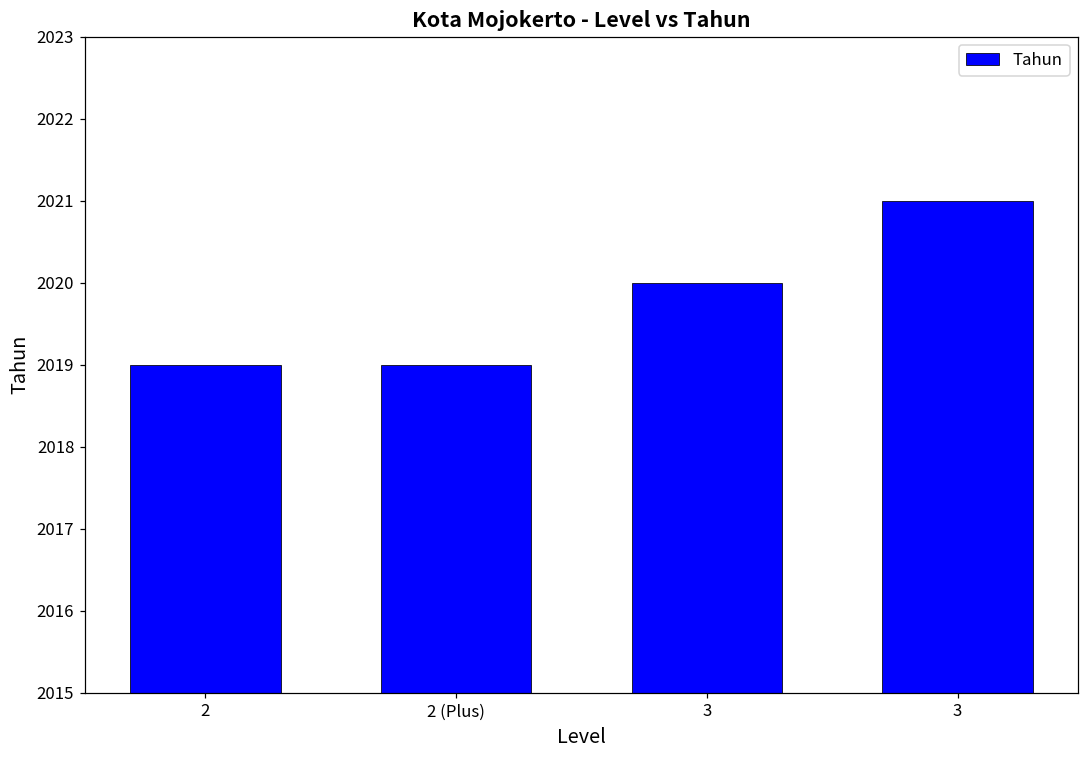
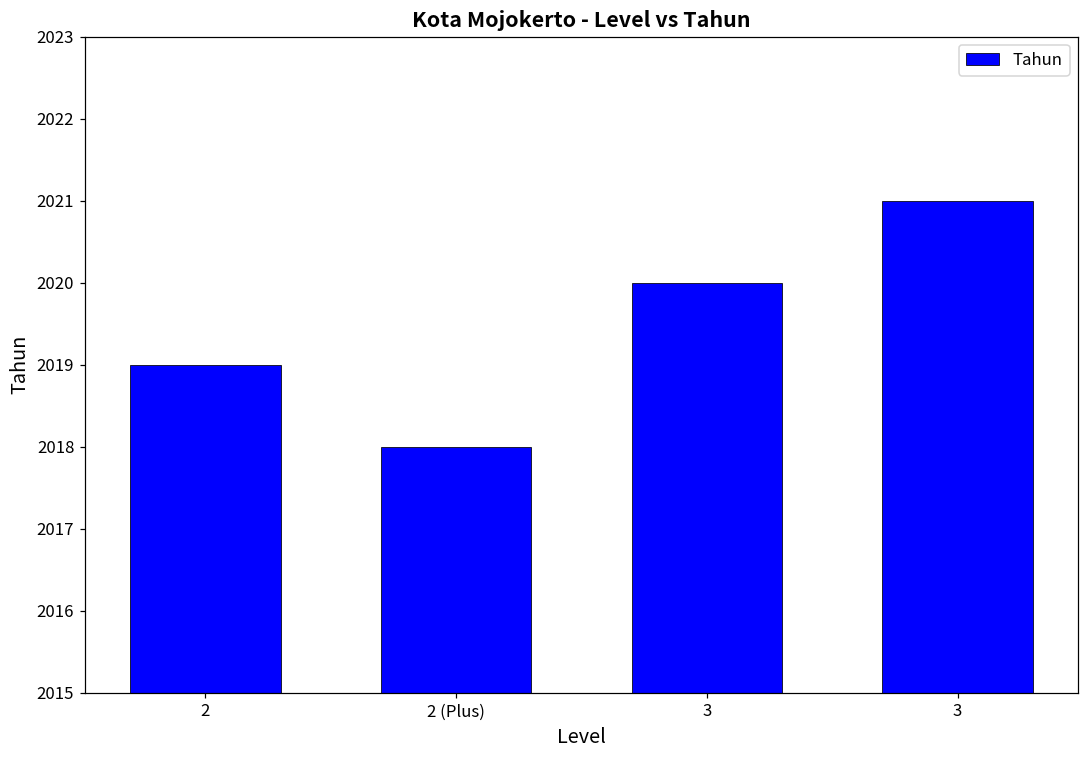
2 (Plus): 2019 -> 2018
